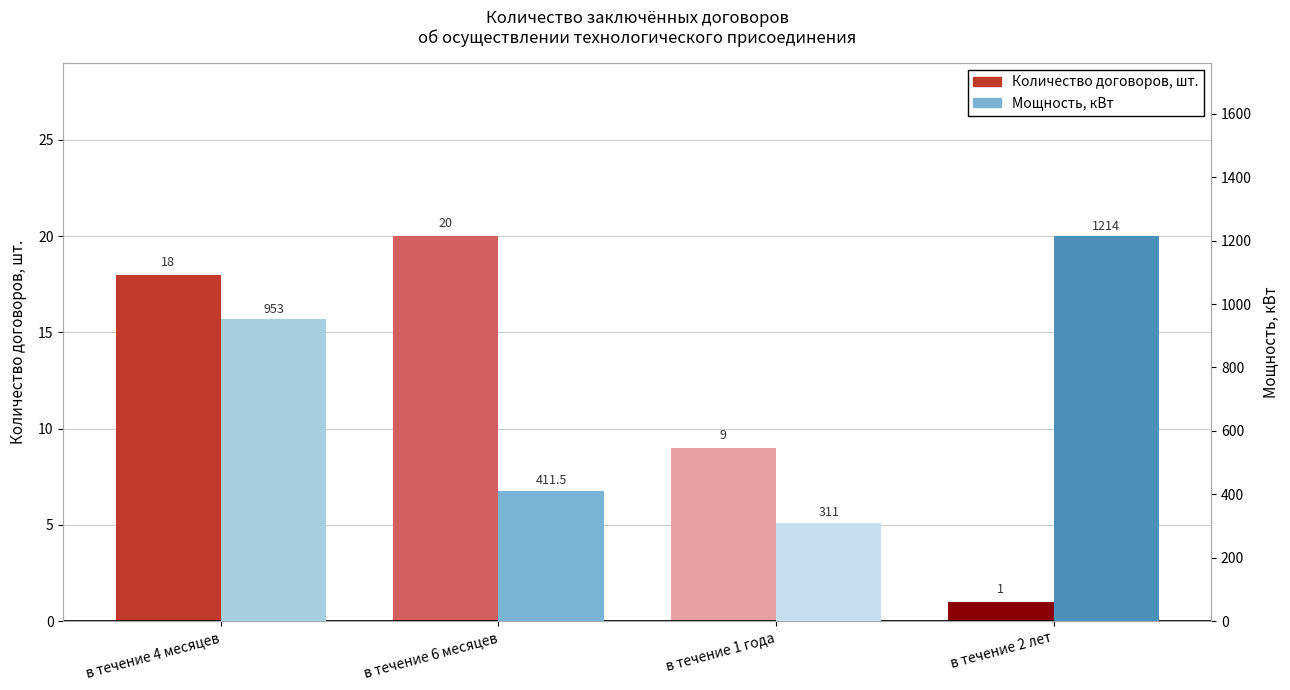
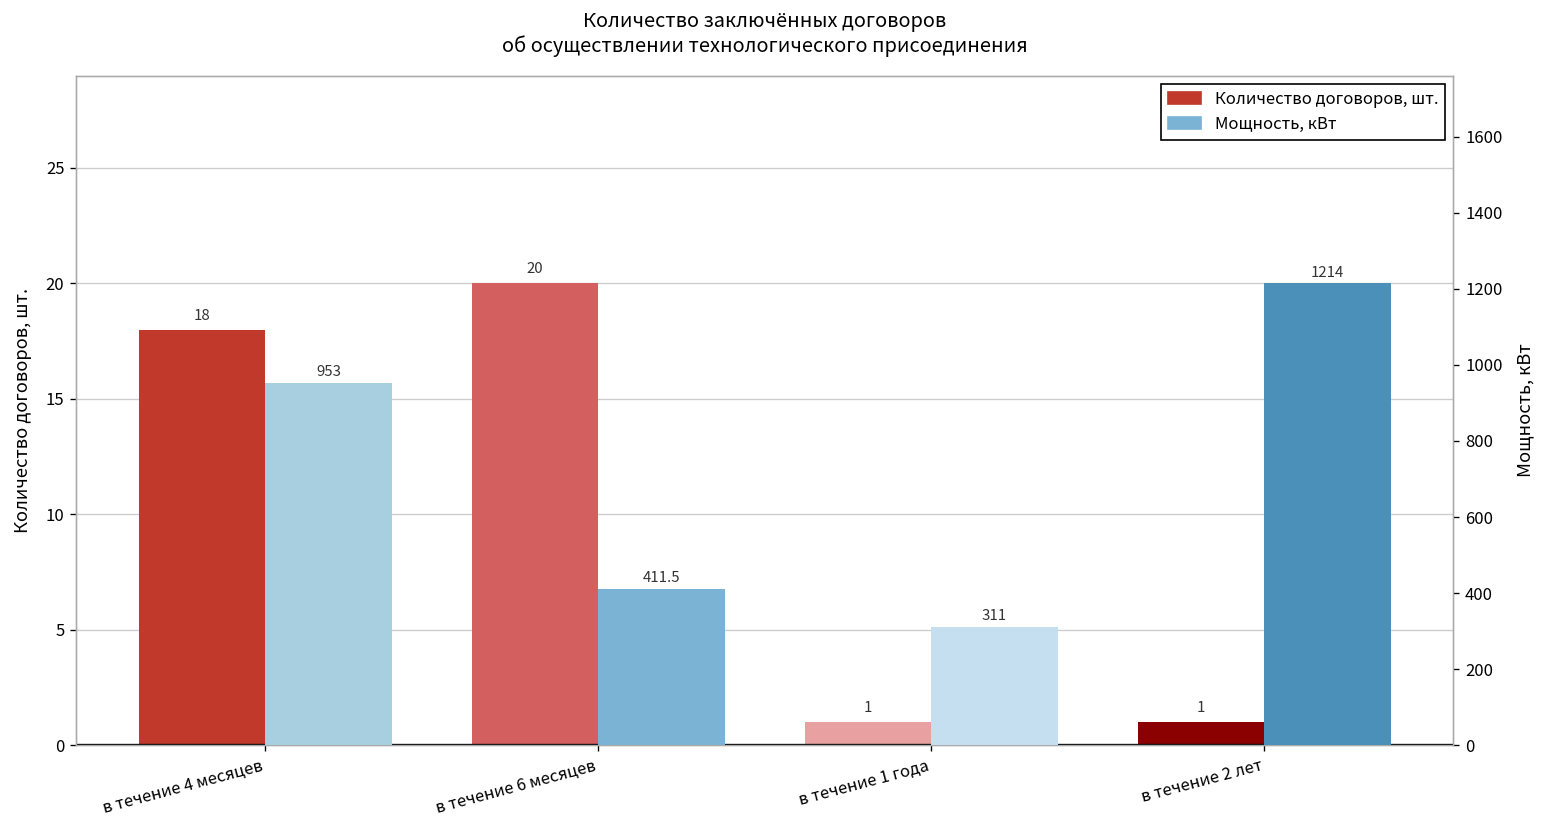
Количество договоров, шт., в течение 1 года: 9 -> 1
